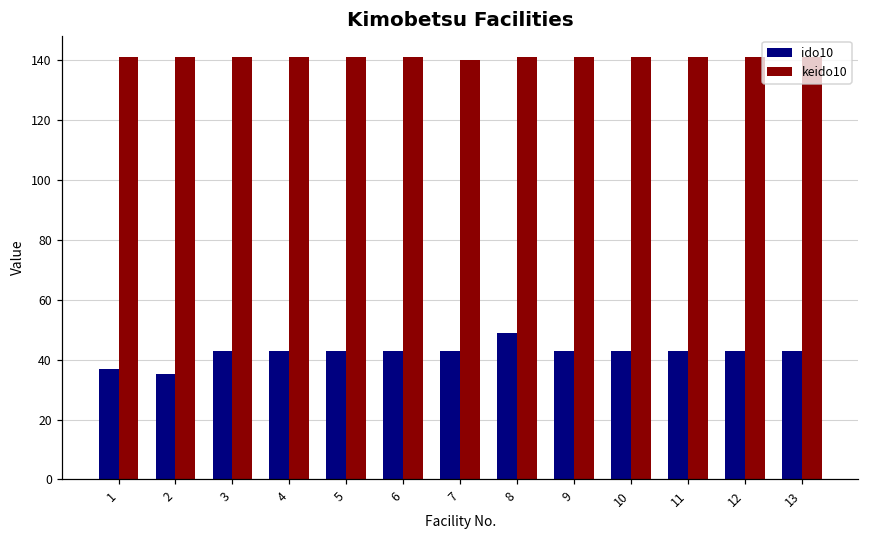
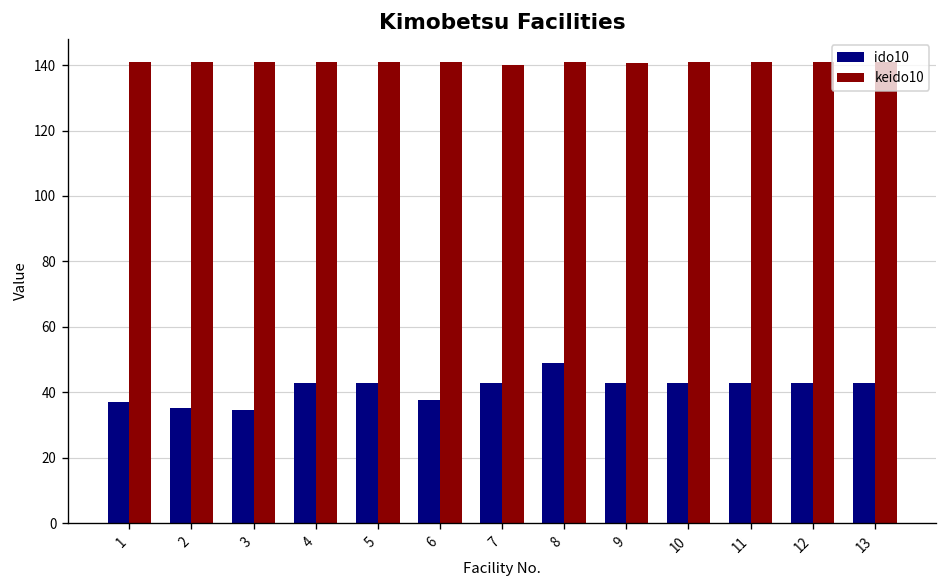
ido10, 3: 43 -> 34
ido10, 6: 43 -> 38
